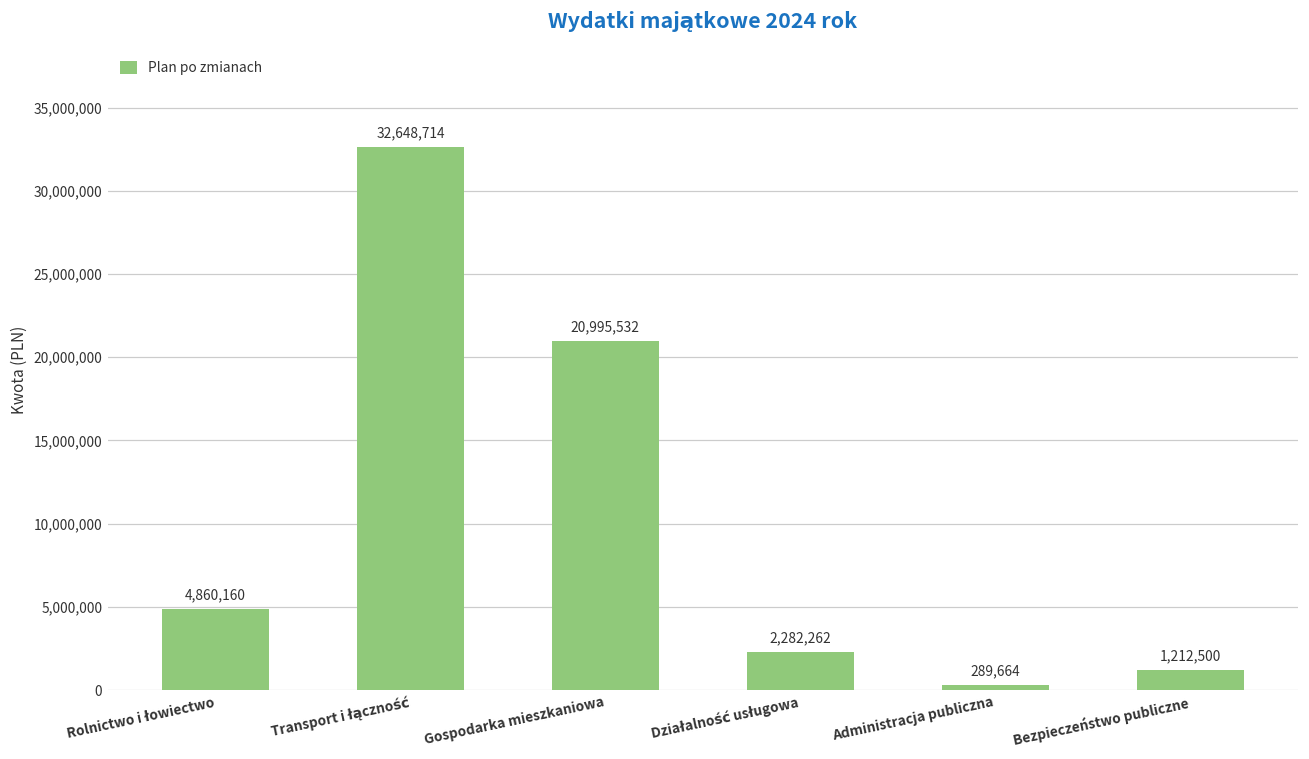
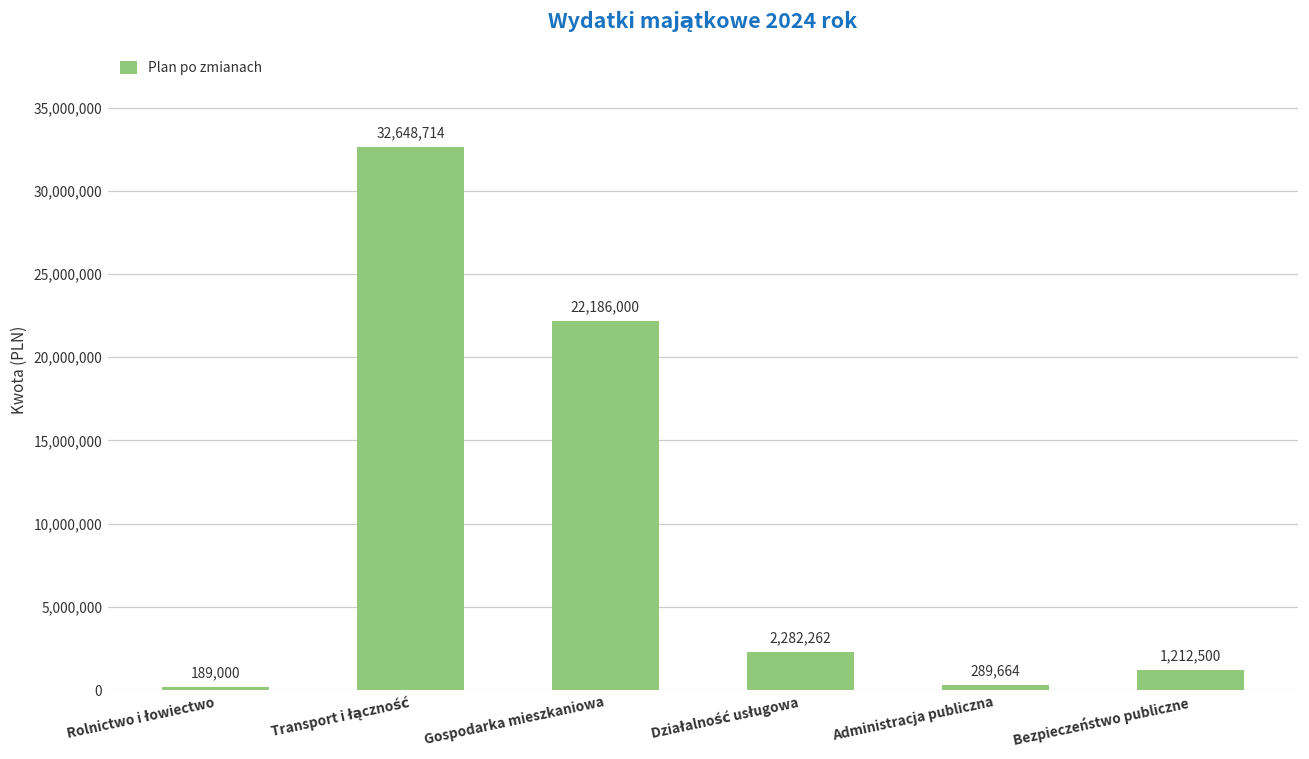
Rolnictwo i łowiectwo: 4,860,160 -> 189,000
Gospodarka mieszkaniowa: 20,995,532 -> 22,186,000
